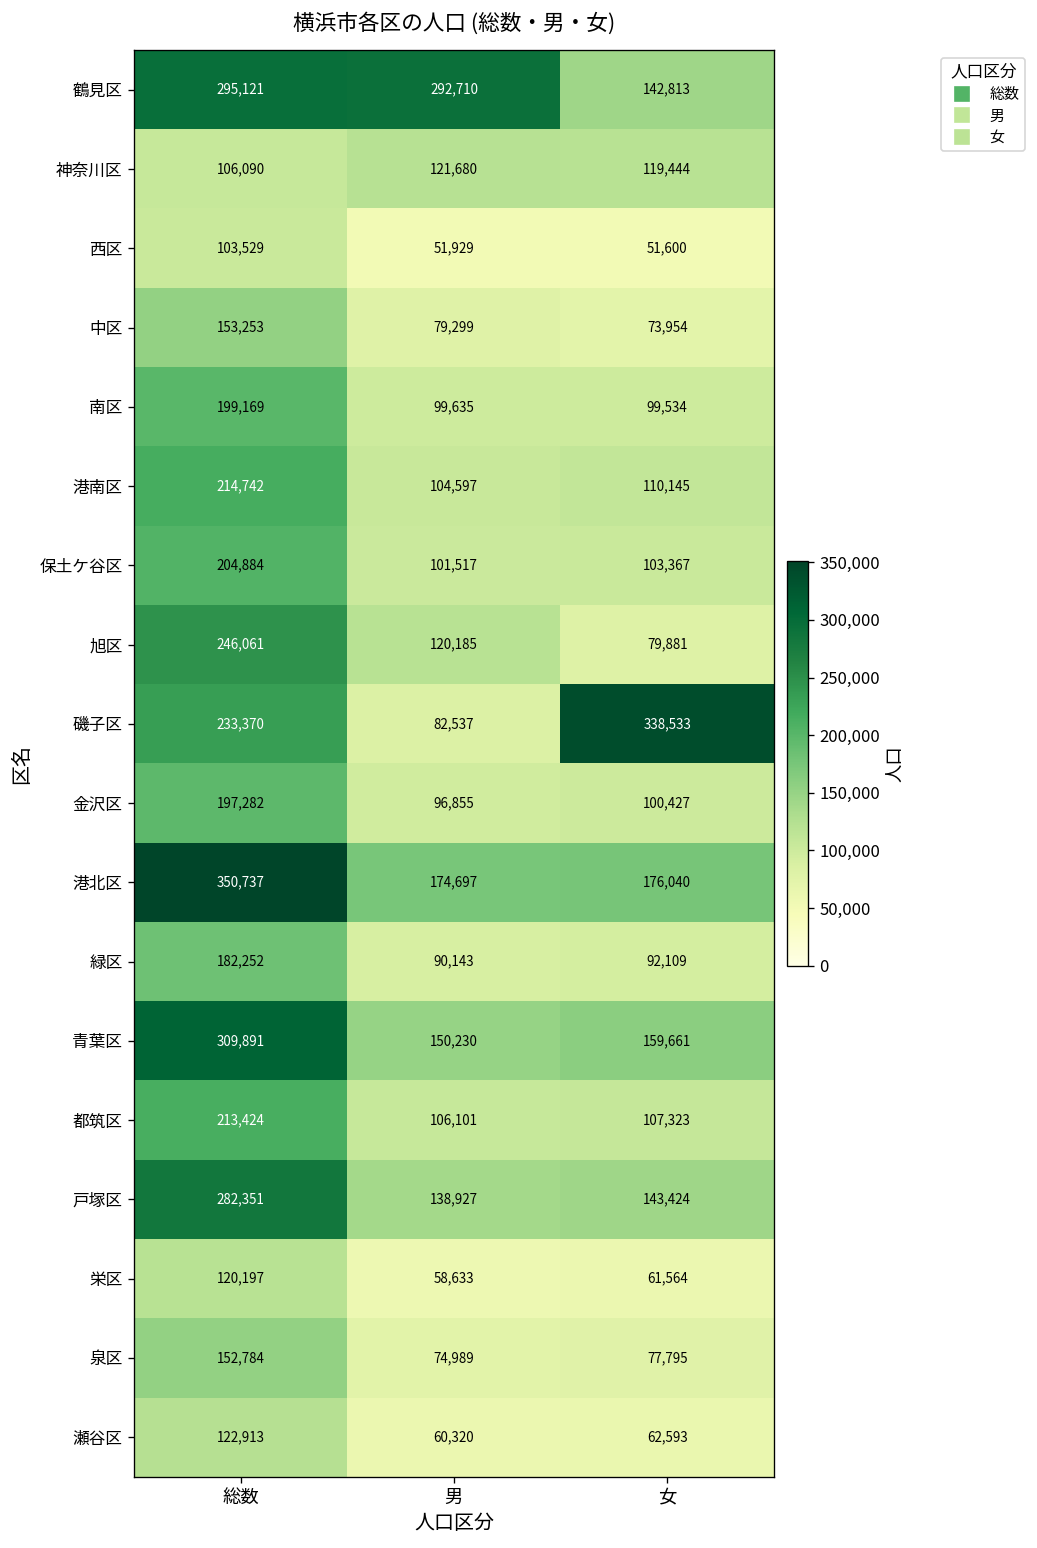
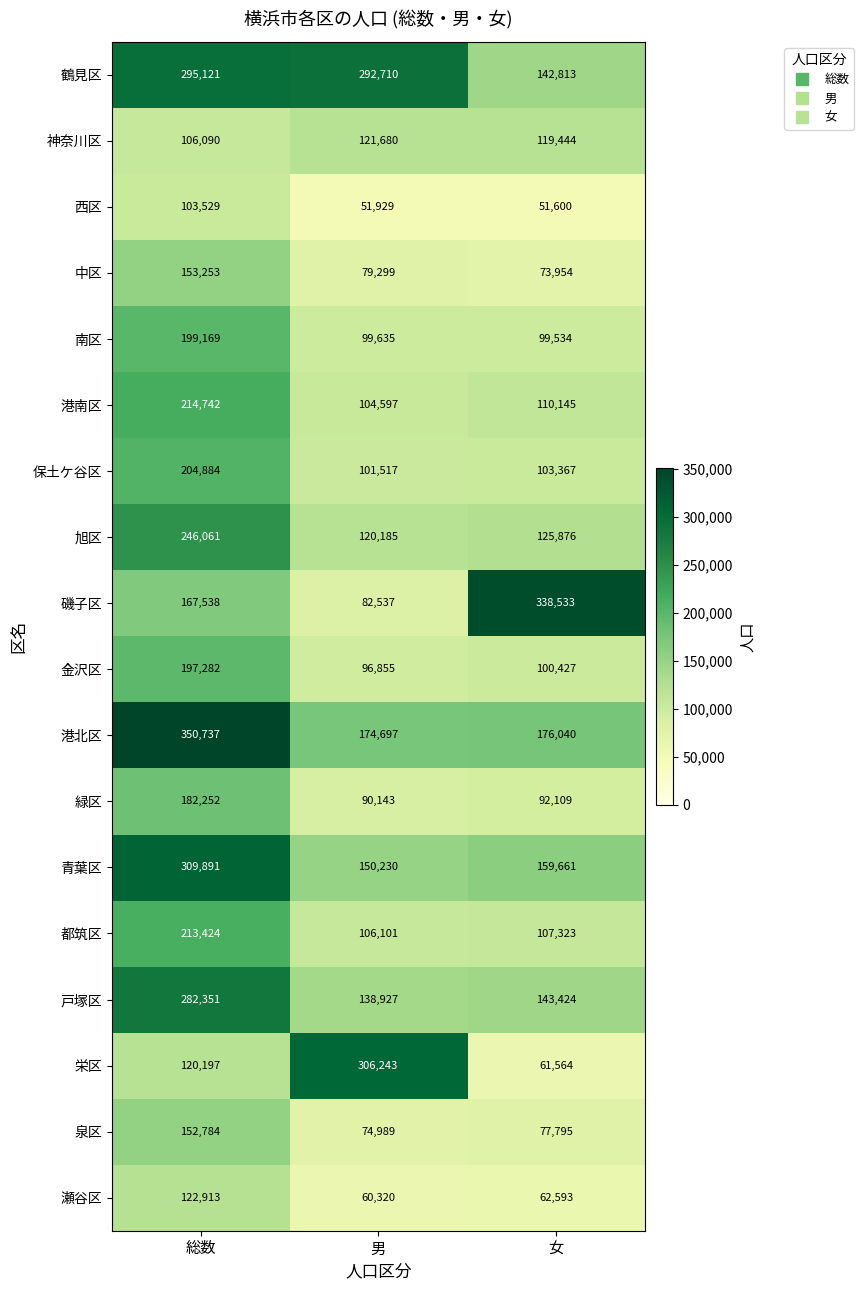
旭区, 女: 79,881 -> 125,876
磯子区, 総数: 233,370 -> 167,538
栄区, 男: 58,633 -> 306,243
